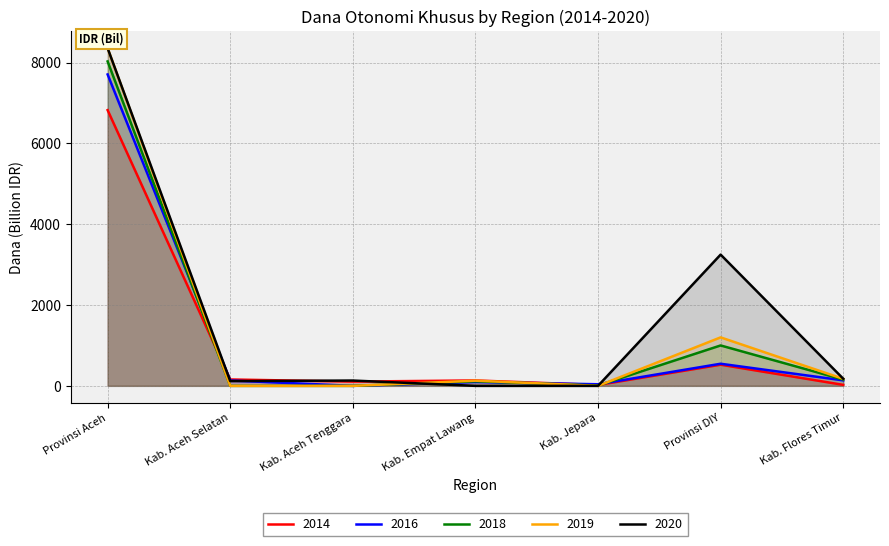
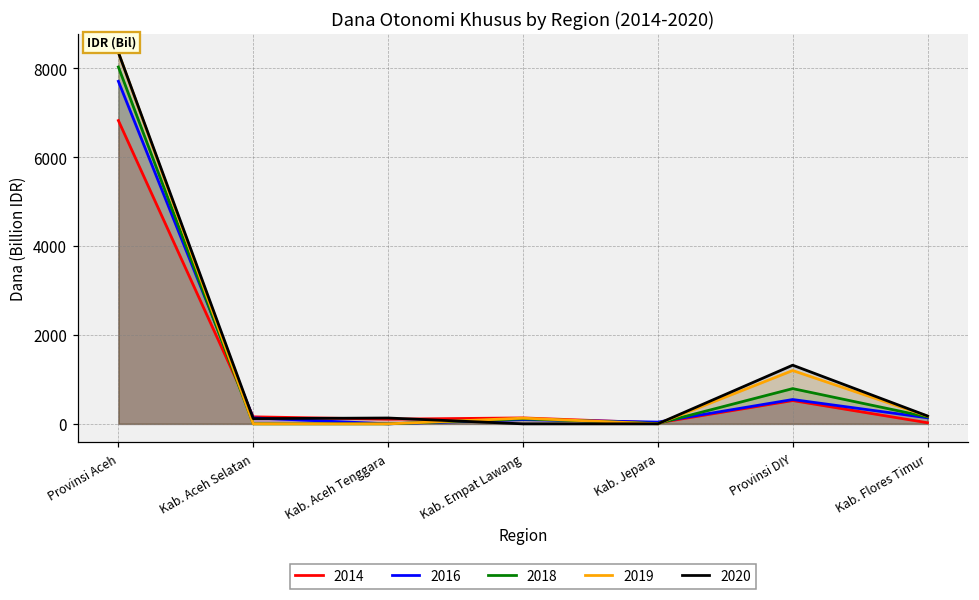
2018, Provinsi DIY: 1000 -> 800
2020, Provinsi DIY: 3200 -> 1300
